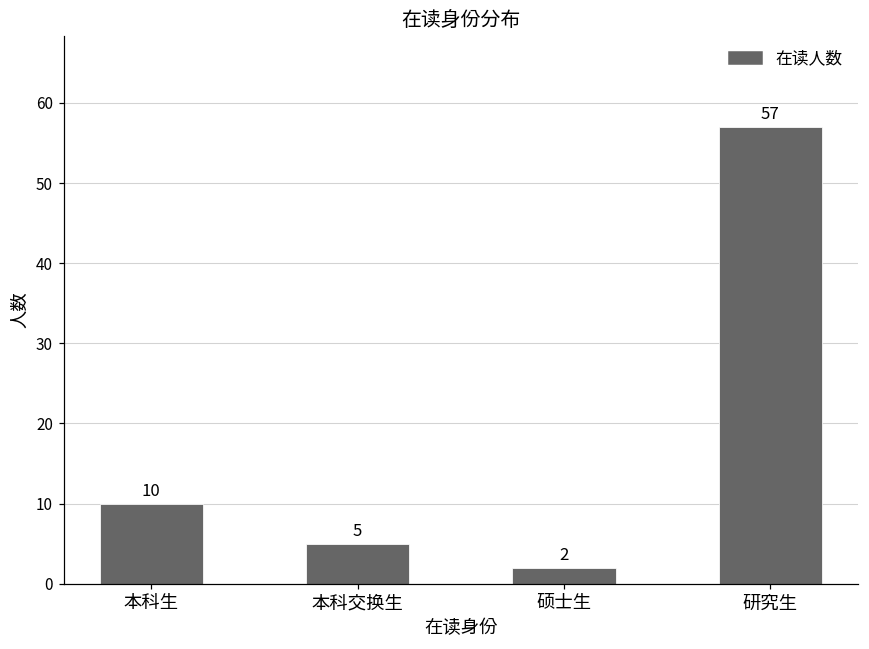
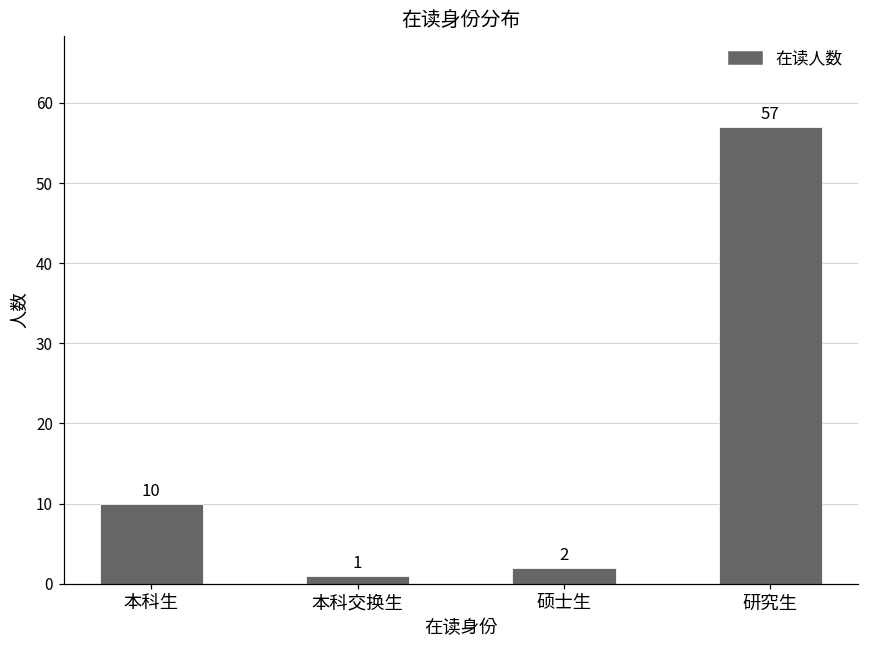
本科交换生: 5 -> 1
